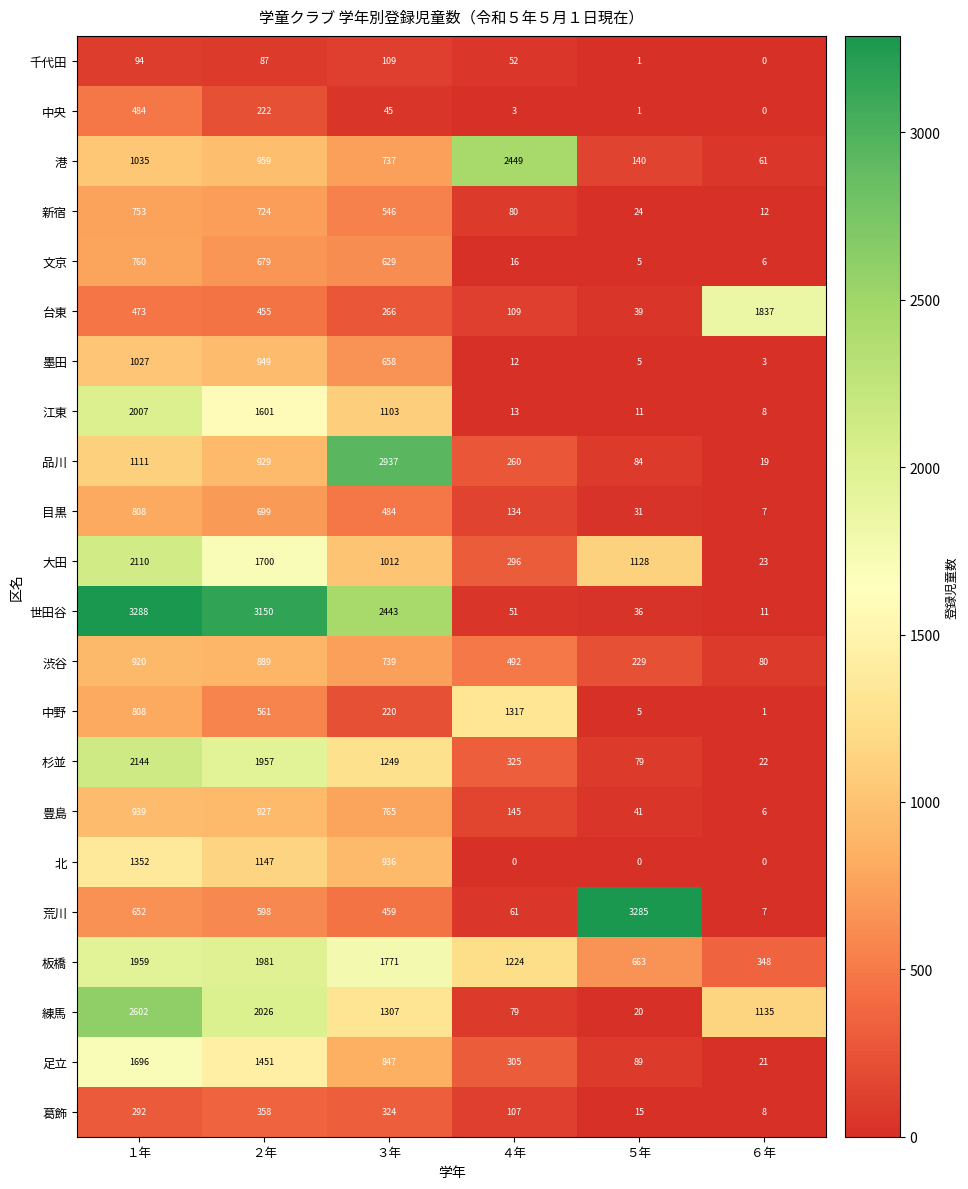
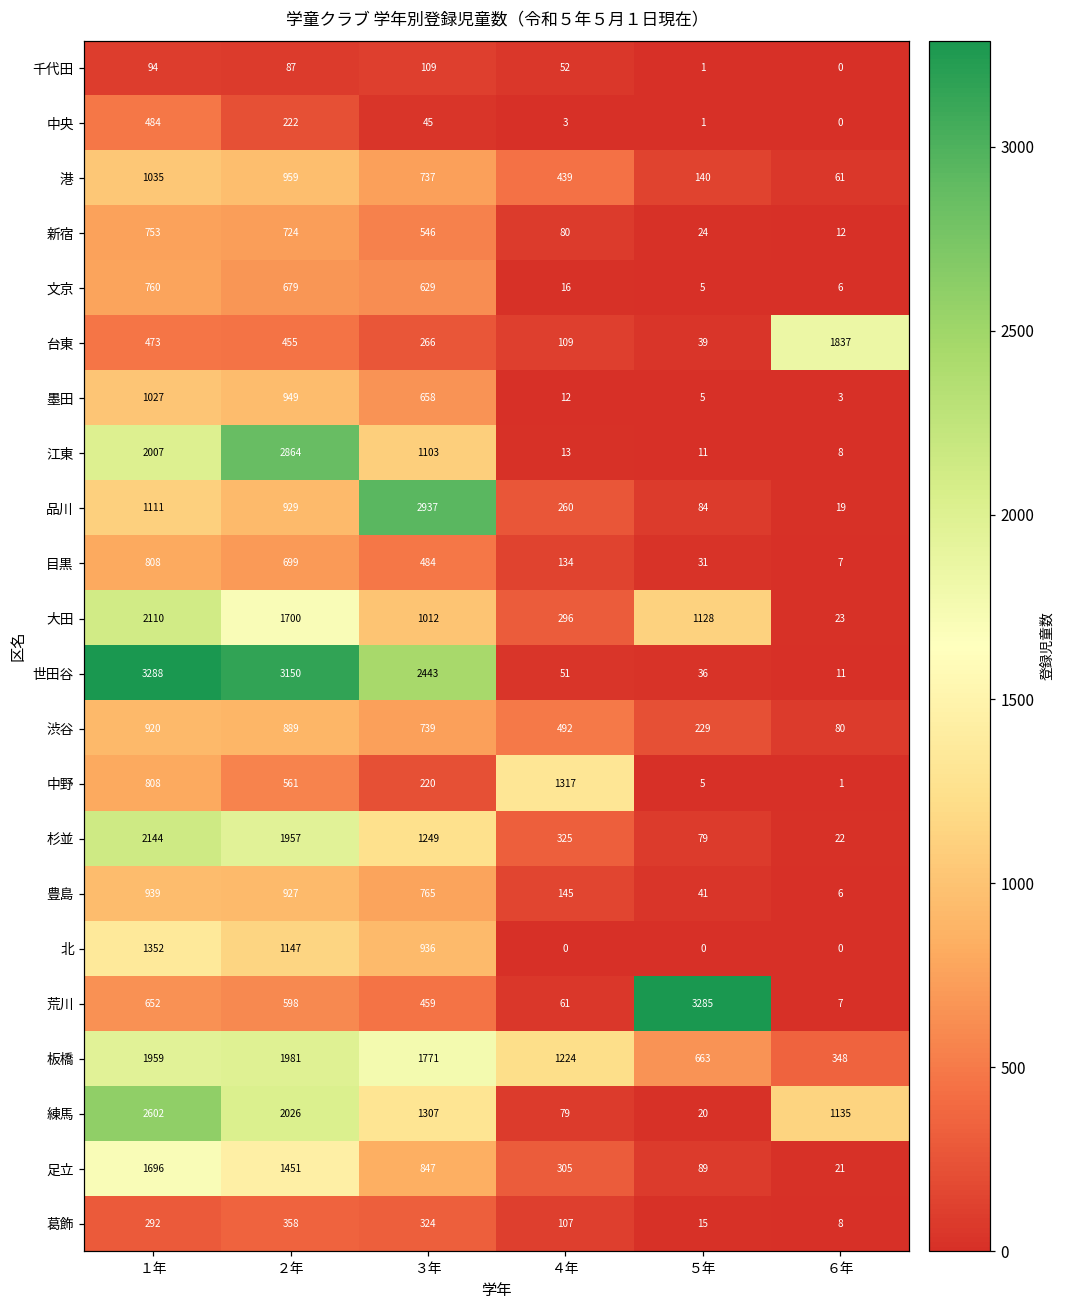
港, ４年: 2449 -> 439
江東, ２年: 1601 -> 2864
